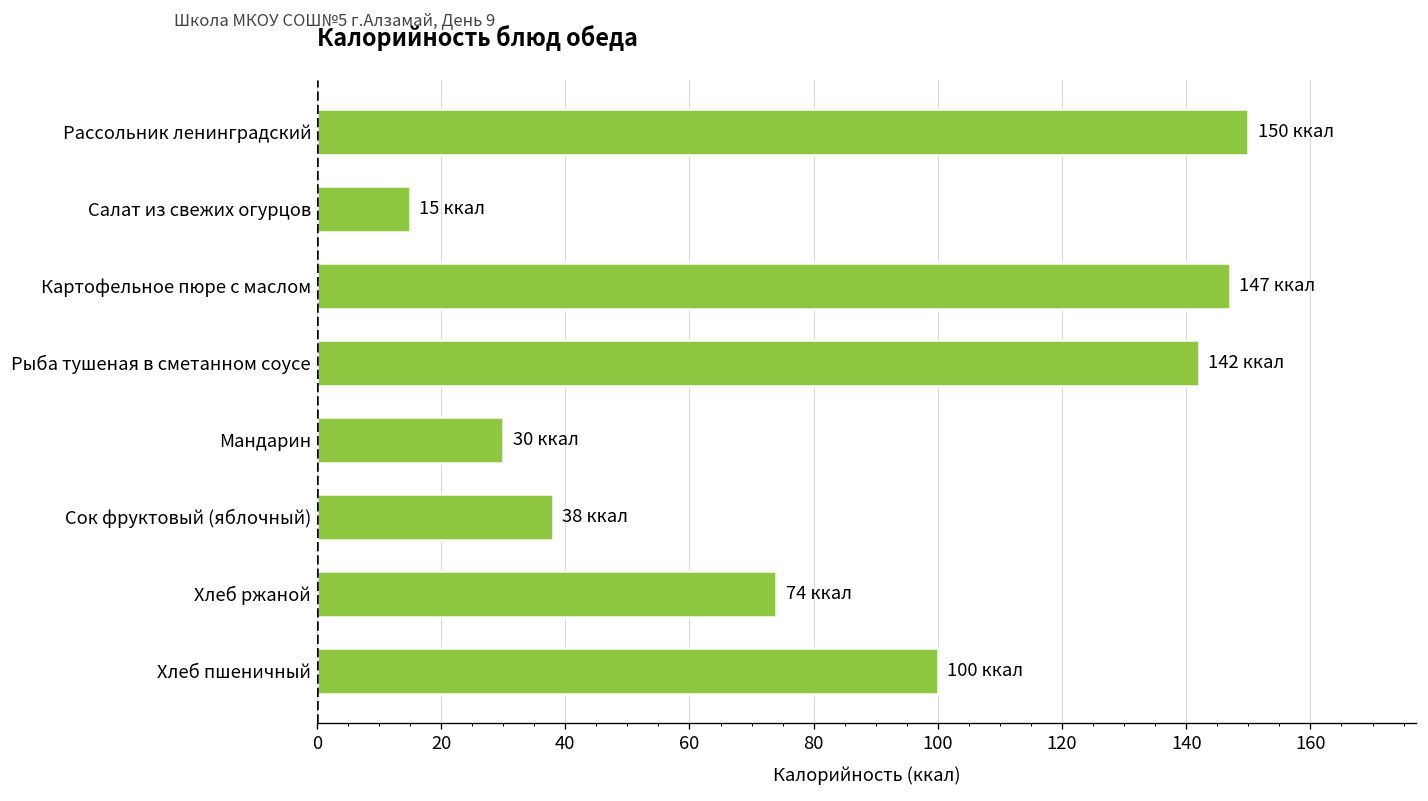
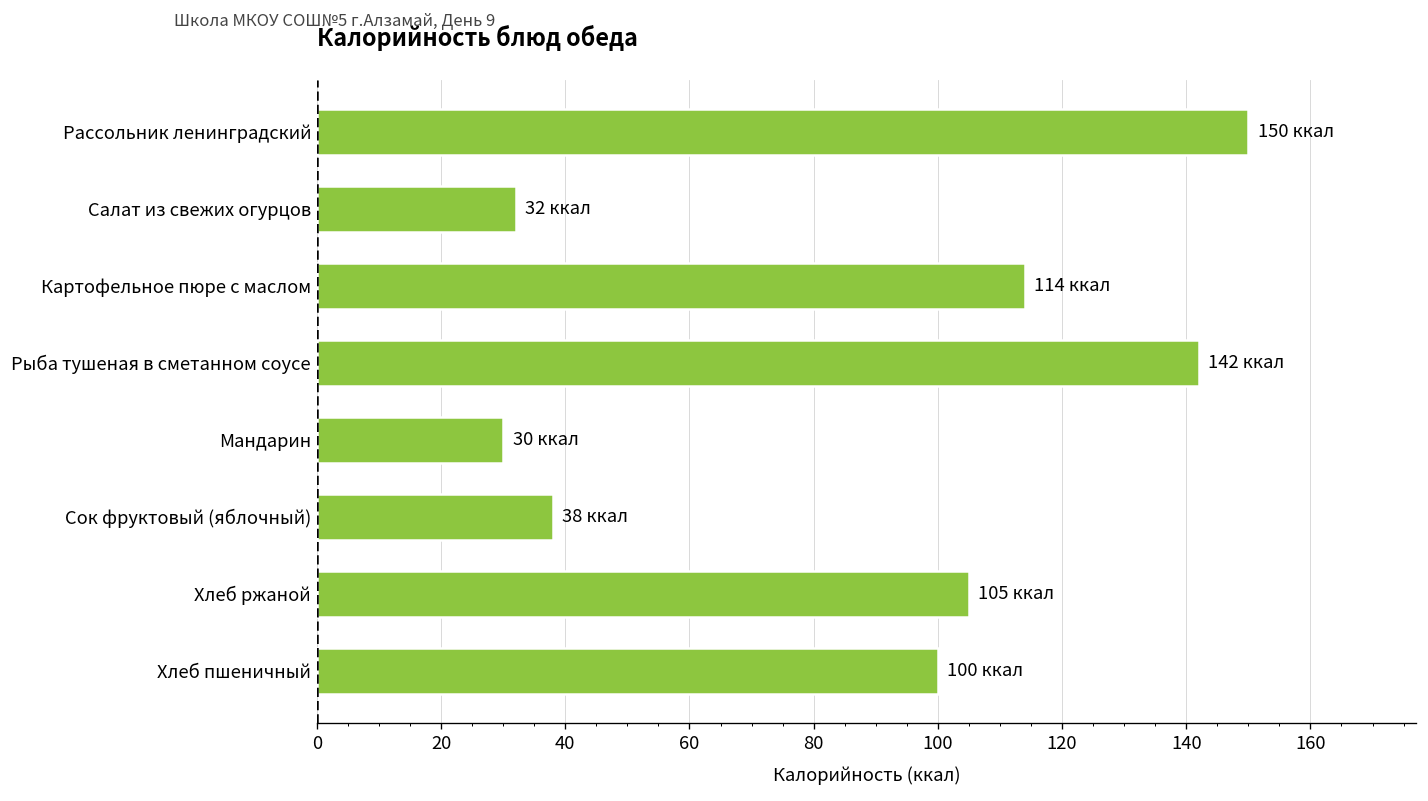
Салат из свежих огурцов: 15 -> 32
Картофельное пюре с маслом: 147 -> 114
Хлеб ржаной: 74 -> 105
